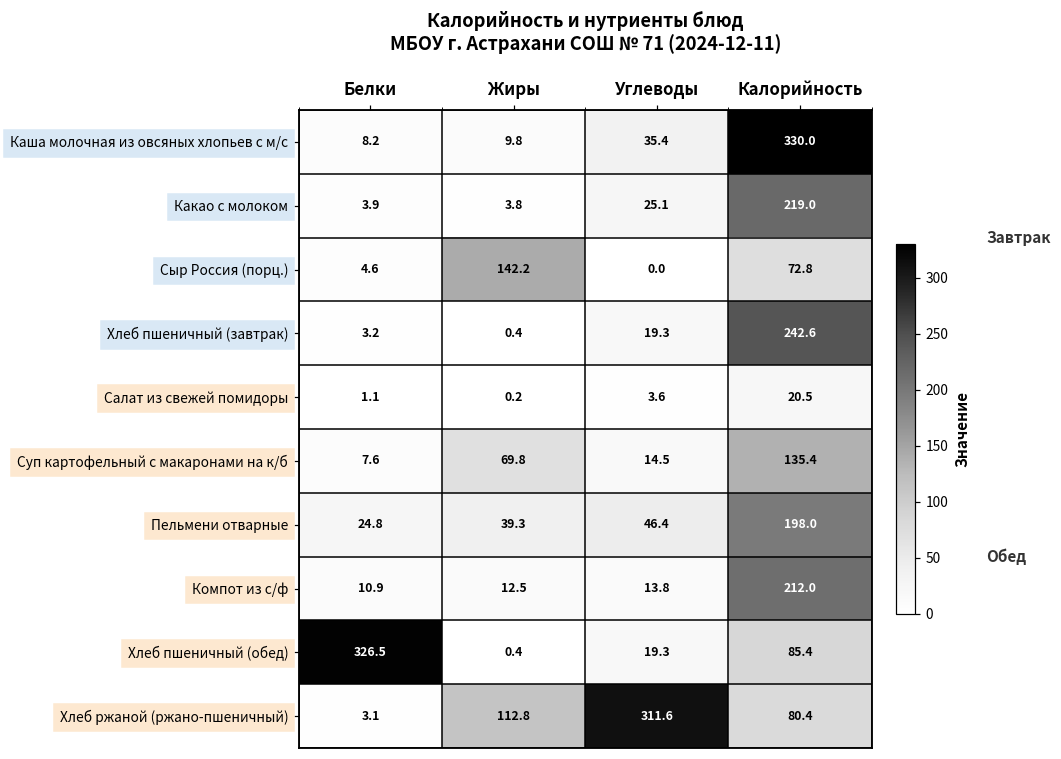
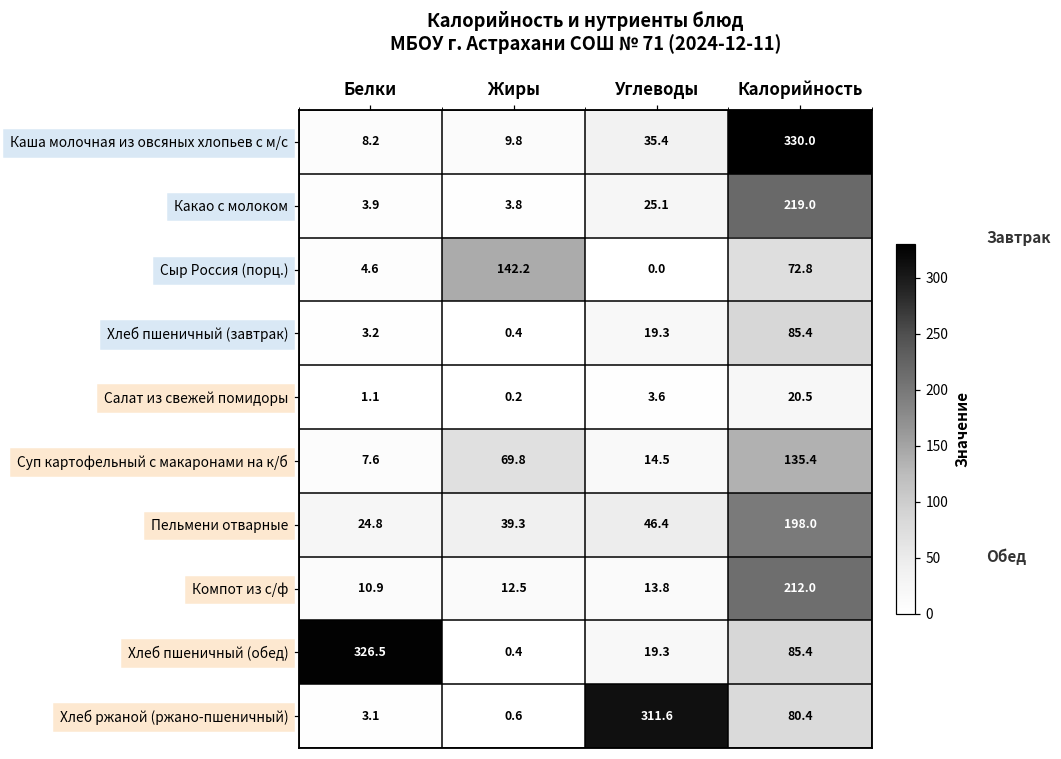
Хлеб пшеничный (завтрак), Калорийность: 242.6 -> 85.4
Хлеб ржаной (ржано-пшеничный), Жиры: 112.8 -> 0.6
